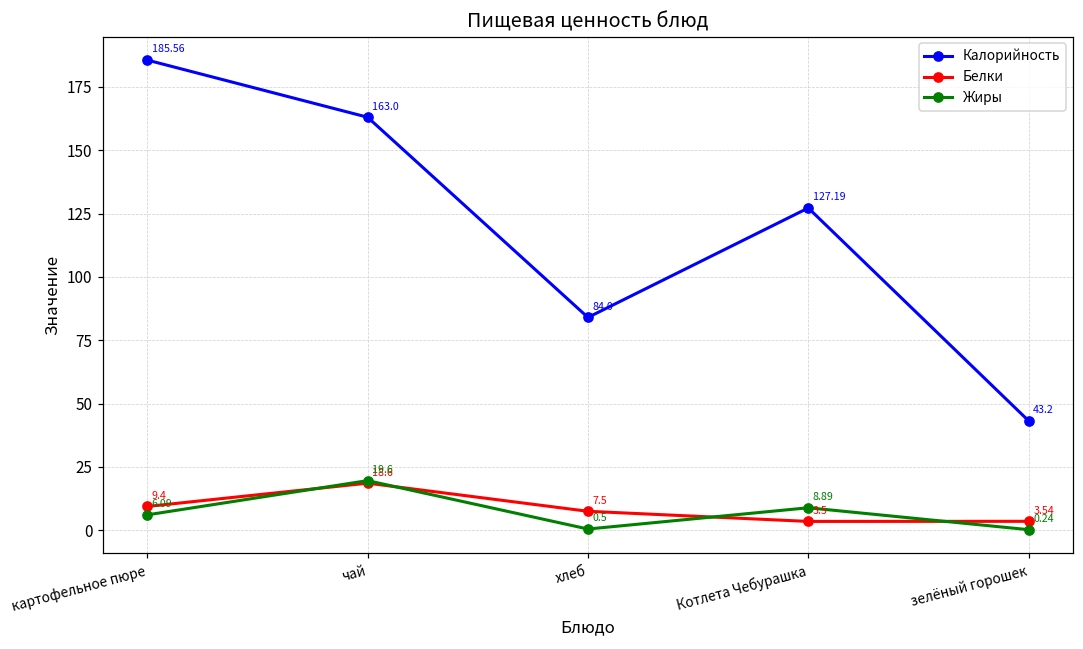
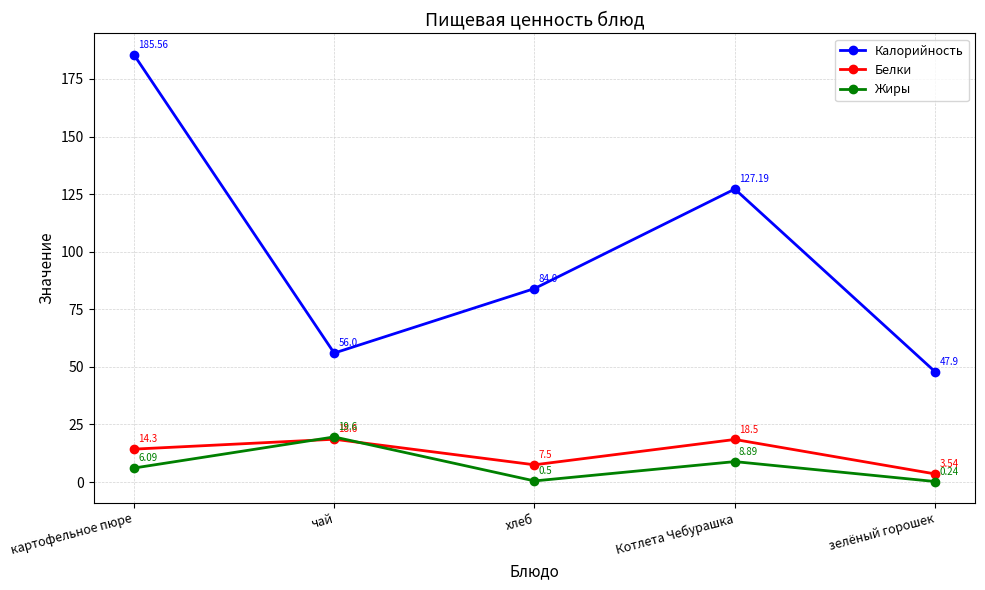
Белки, картофельное пюре: 9.4 -> 14.3
Калорийность, чай: 163.0 -> 56.0
Белки, Котлета Чебурашка: 3.5 -> 18.5
Калорийность, зелёный горошек: 43.2 -> 47.9
